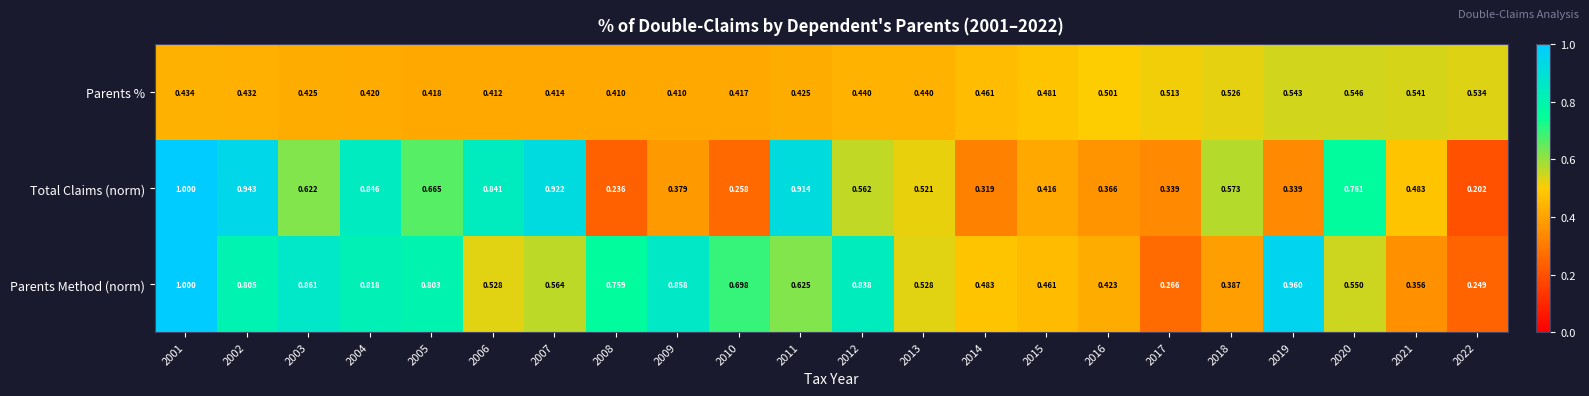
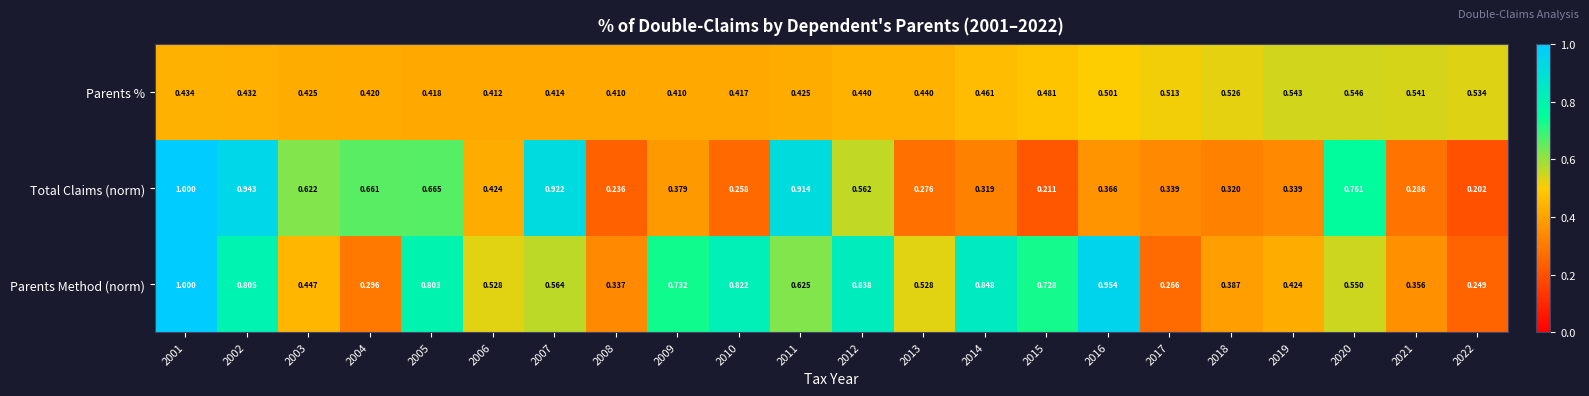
Total Claims (norm), 2004: 0.846 -> 0.661
Total Claims (norm), 2006: 0.841 -> 0.424
Total Claims (norm), 2013: 0.521 -> 0.276
Total Claims (norm), 2015: 0.416 -> 0.211
Total Claims (norm), 2018: 0.573 -> 0.320
Total Claims (norm), 2021: 0.483 -> 0.286
Parents Method (norm), 2003: 0.861 -> 0.447
Parents Method (norm), 2004: 0.818 -> 0.296
Parents Method (norm), 2008: 0.759 -> 0.337
Parents Method (norm), 2009: 0.858 -> 0.732
Parents Method (norm), 2010: 0.698 -> 0.822
Parents Method (norm), 2014: 0.483 -> 0.848
Parents Method (norm), 2015: 0.461 -> 0.728
Parents Method (norm), 2016: 0.423 -> 0.954
Parents Method (norm), 2019: 0.960 -> 0.424
